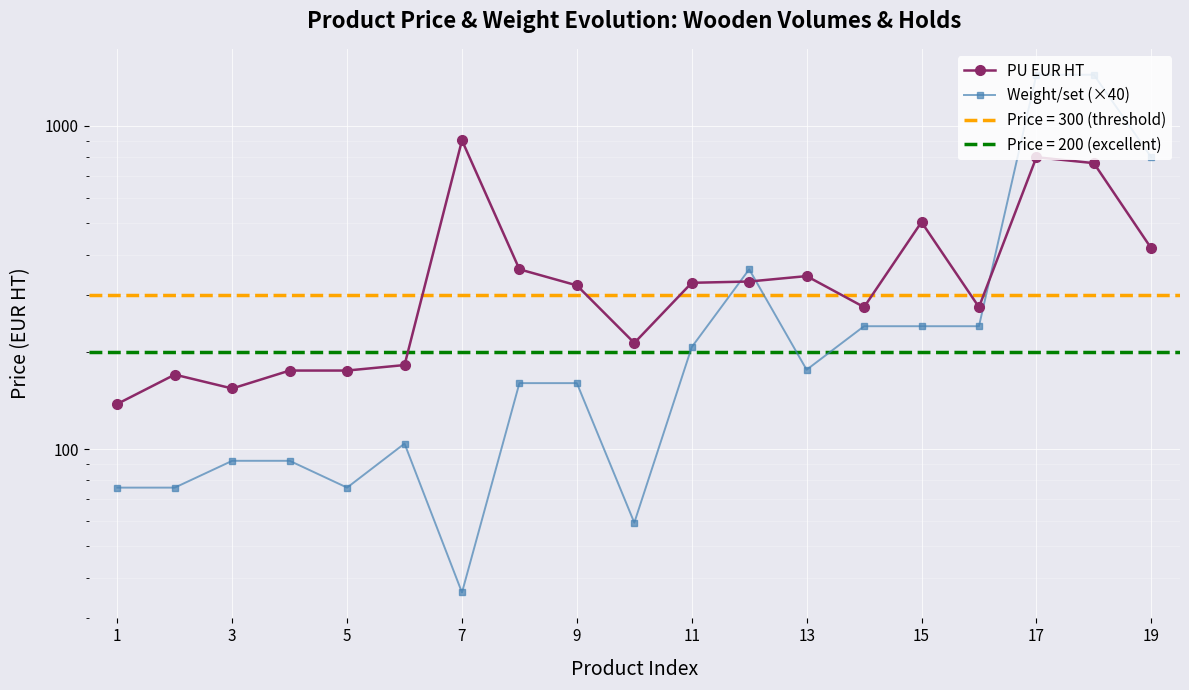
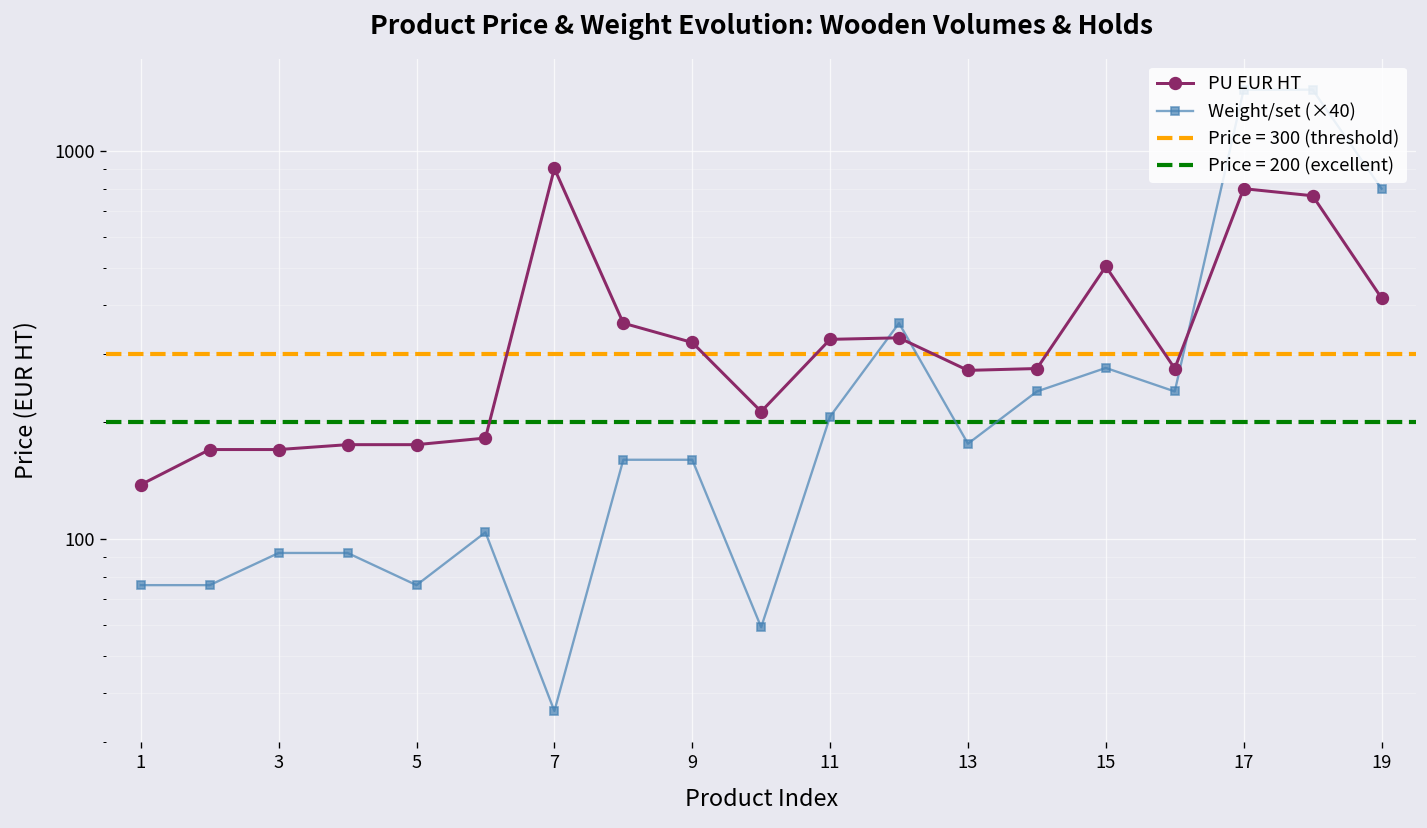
PU EUR HT, 3: 150 -> 170
PU EUR HT, 13: 340 -> 270
Weight/set (×40), 15: 240 -> 280
